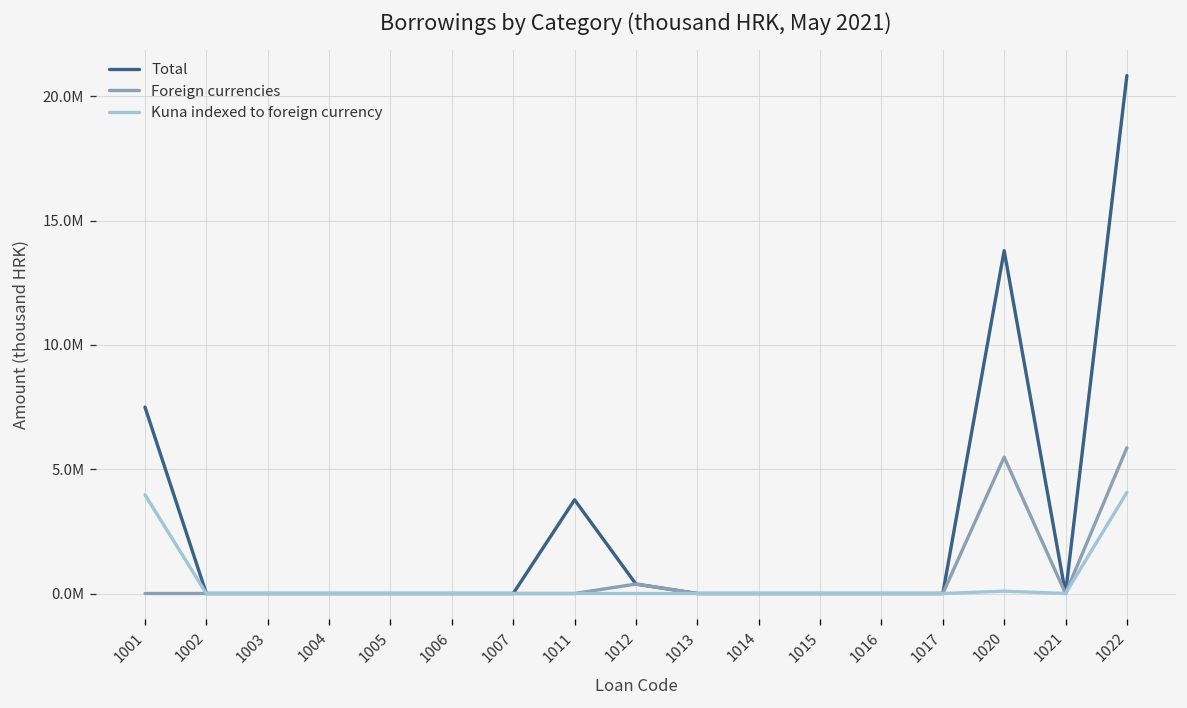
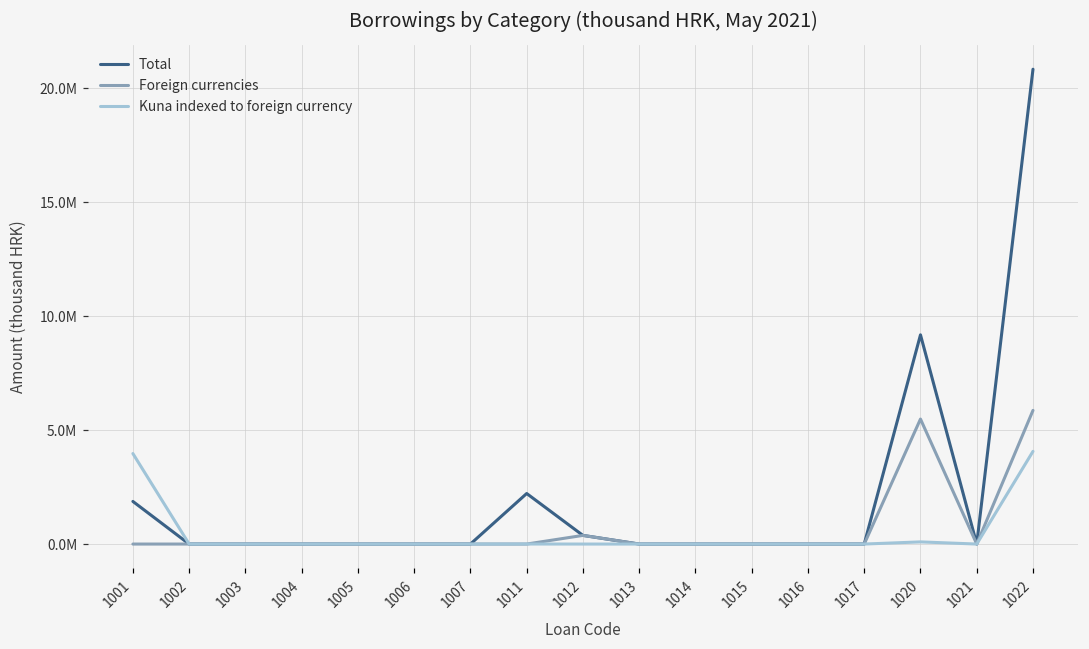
Total, 1001: 7500000 -> 1900000
Total, 1011: 3800000 -> 2200000
Total, 1020: 13800000 -> 9200000
